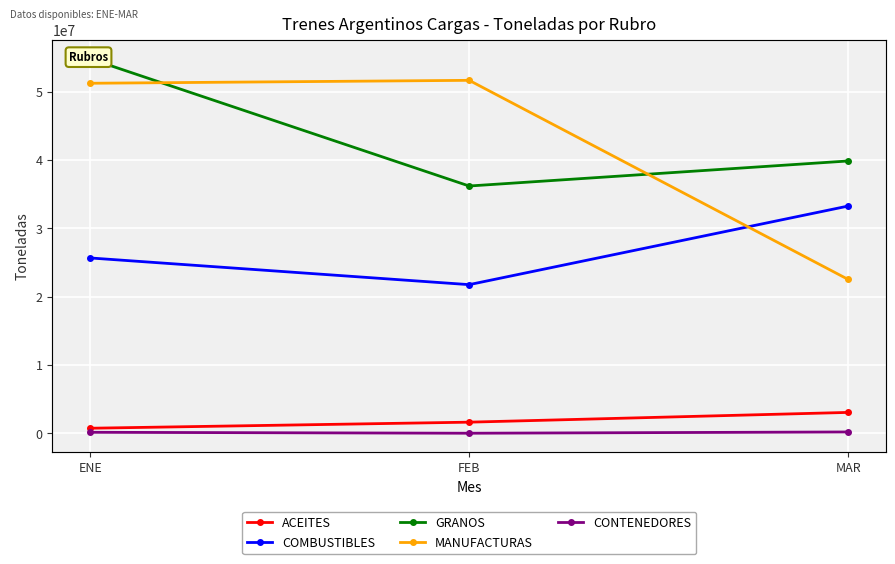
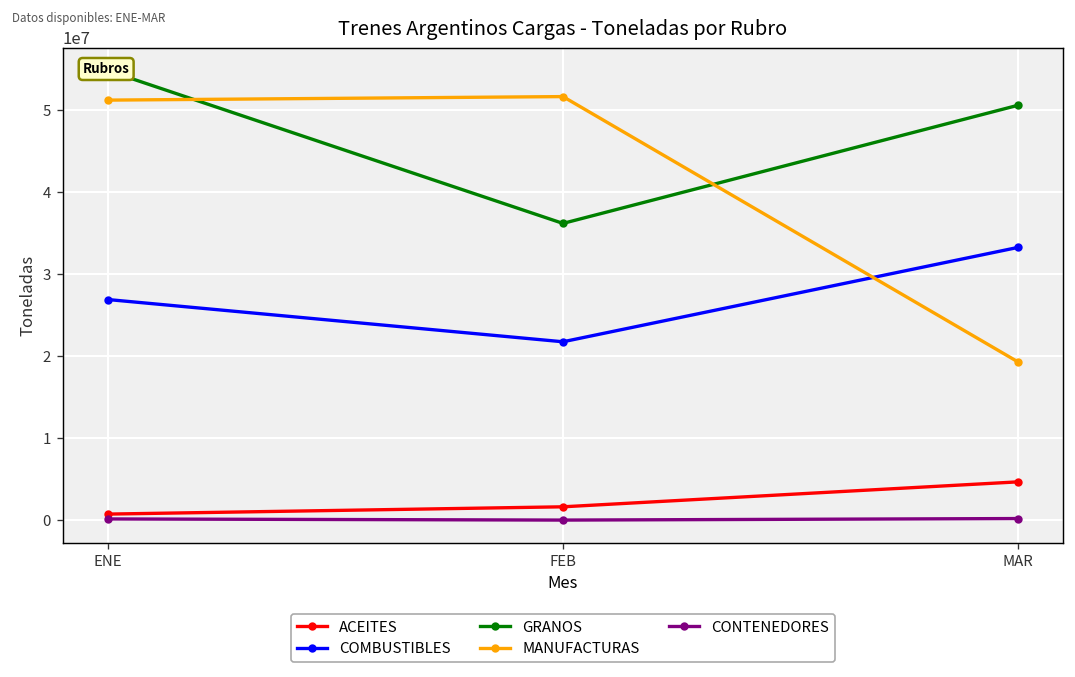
COMBUSTIBLES, ENE: 26000000 -> 27000000
ACEITES, MAR: 3000000 -> 5000000
GRANOS, MAR: 40000000 -> 51000000
MANUFACTURAS, MAR: 23000000 -> 19000000
